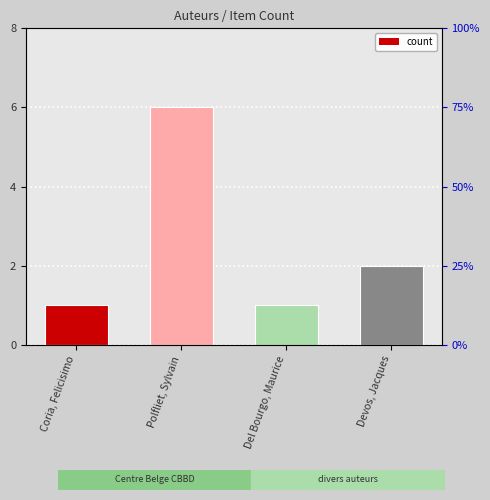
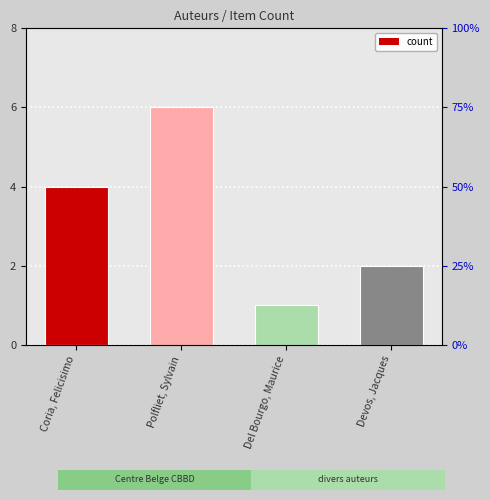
Coria, Felicisimo: 1 -> 4
